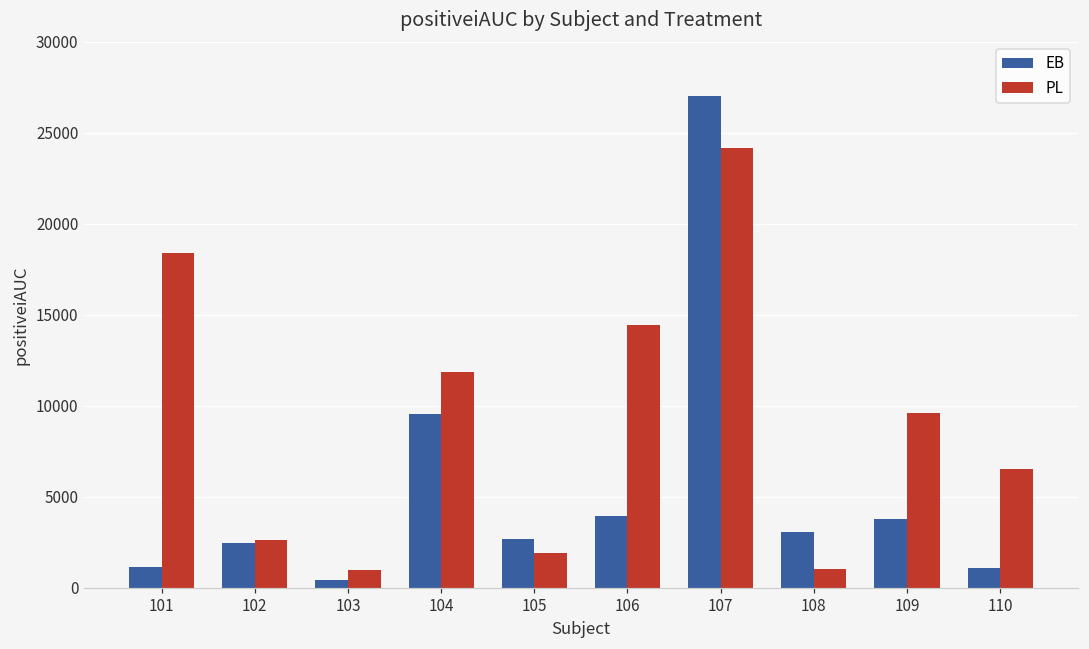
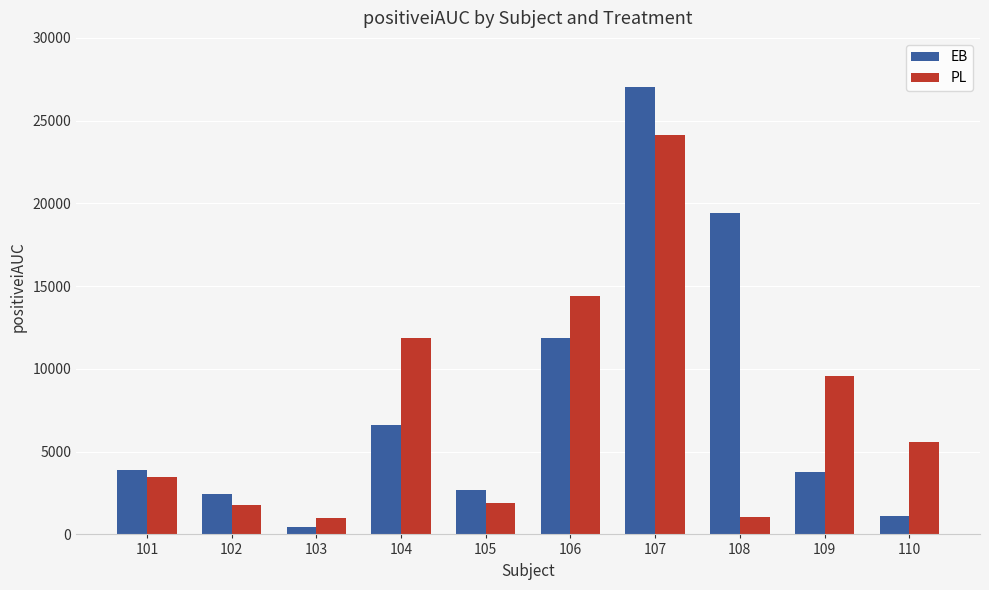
EB, 101: 1100 -> 3900
PL, 101: 18400 -> 3500
PL, 102: 2600 -> 1800
EB, 104: 9600 -> 6600
EB, 106: 3900 -> 11900
EB, 108: 3100 -> 19400
PL, 110: 6500 -> 5600
